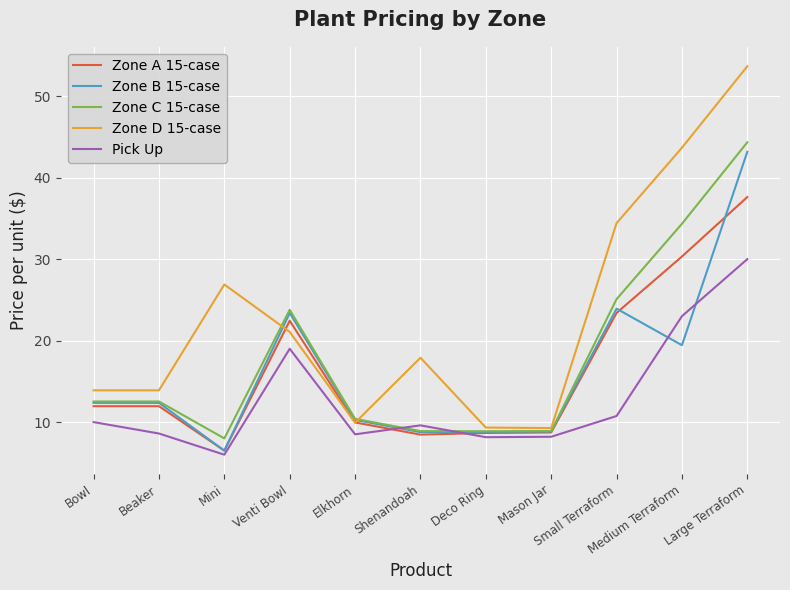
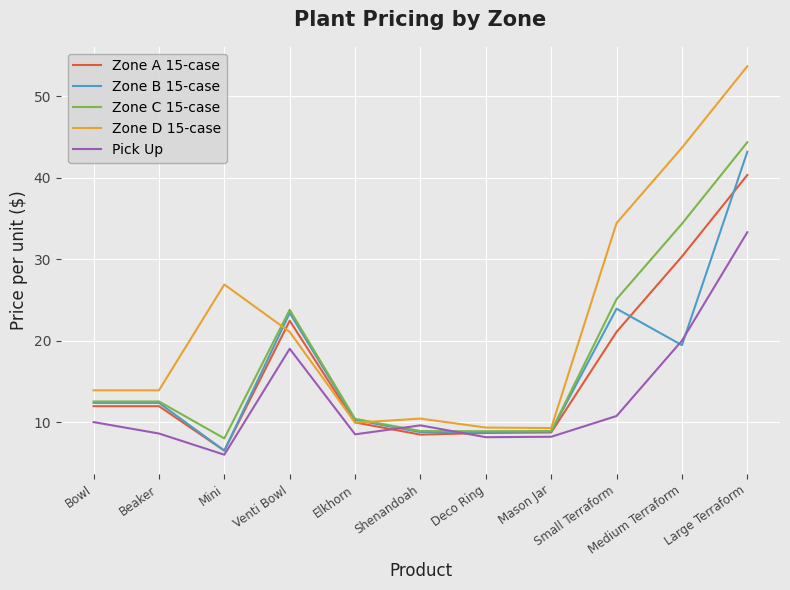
Zone D 15-case, Shenandoah: 18 -> 10
Zone A 15-case, Small Terraform: 23 -> 21
Pick Up, Medium Terraform: 23 -> 20
Zone A 15-case, Large Terraform: 38 -> 40
Pick Up, Large Terraform: 30 -> 33
